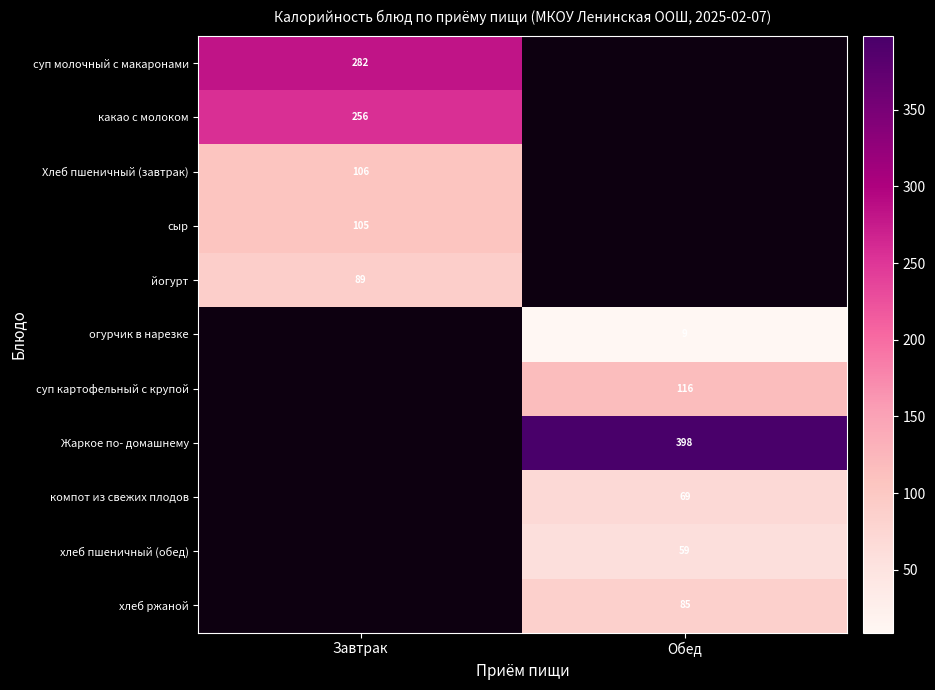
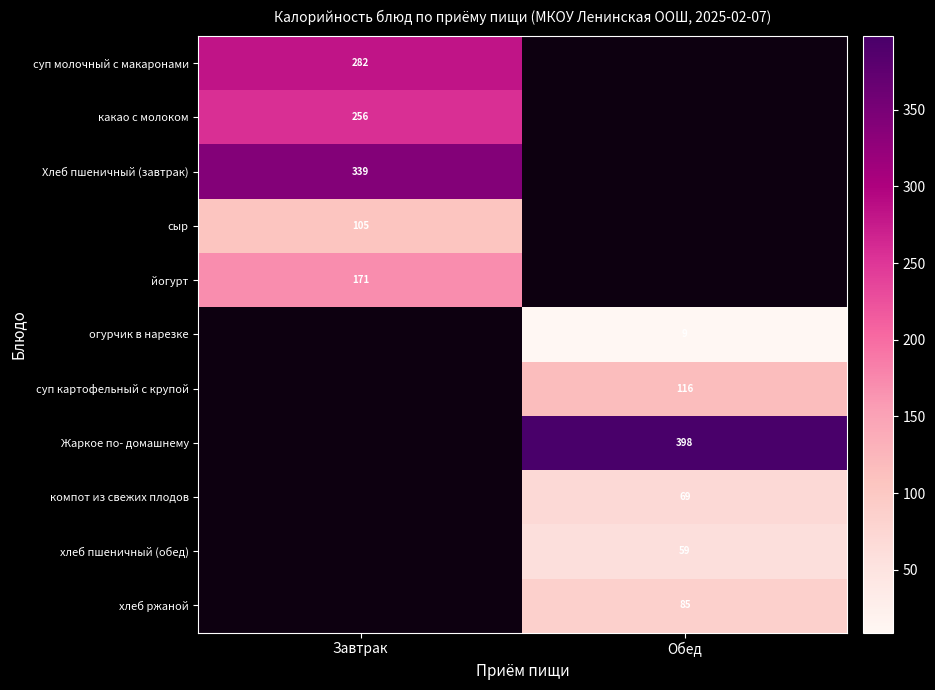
Хлеб пшеничный (завтрак), Завтрак: 106 -> 339
йогурт, Завтрак: 89 -> 171
